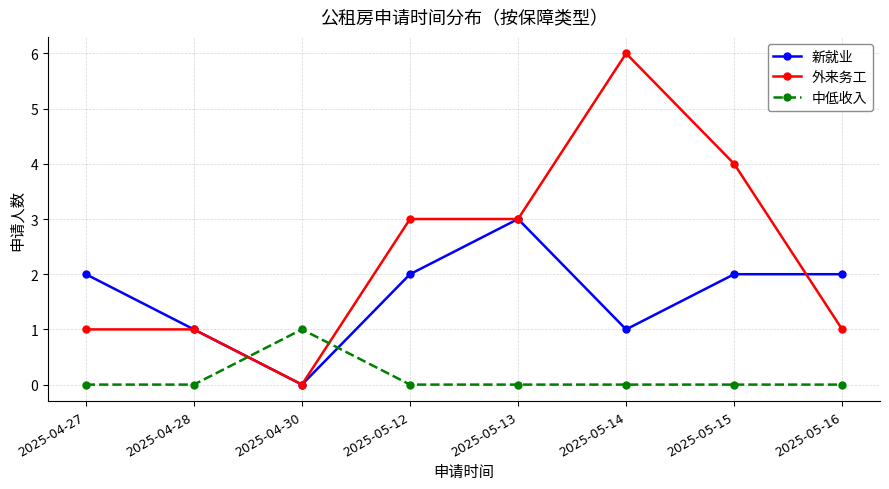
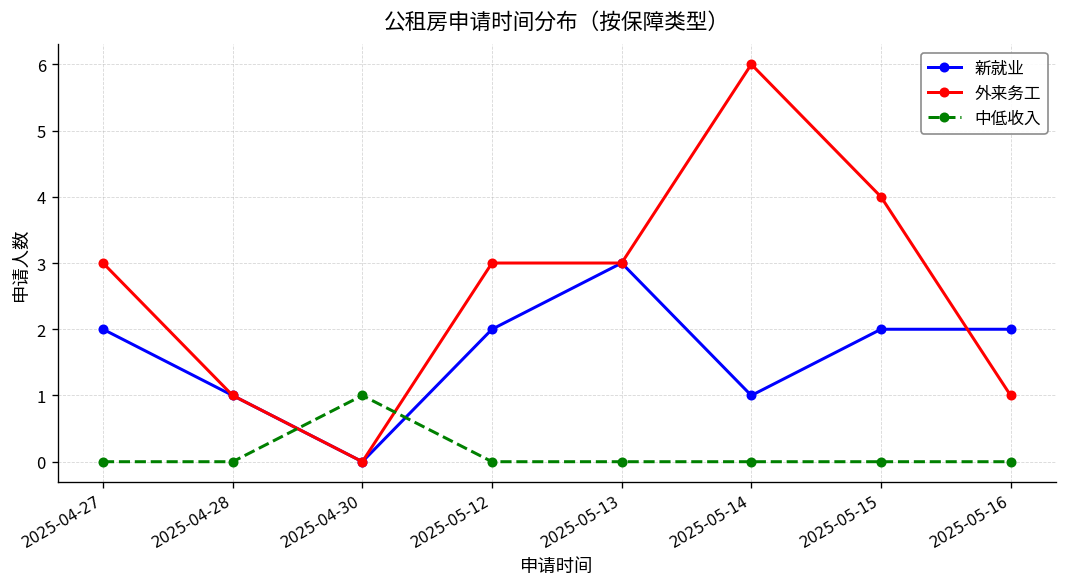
外来务工, 2025-04-27: 1 -> 3
